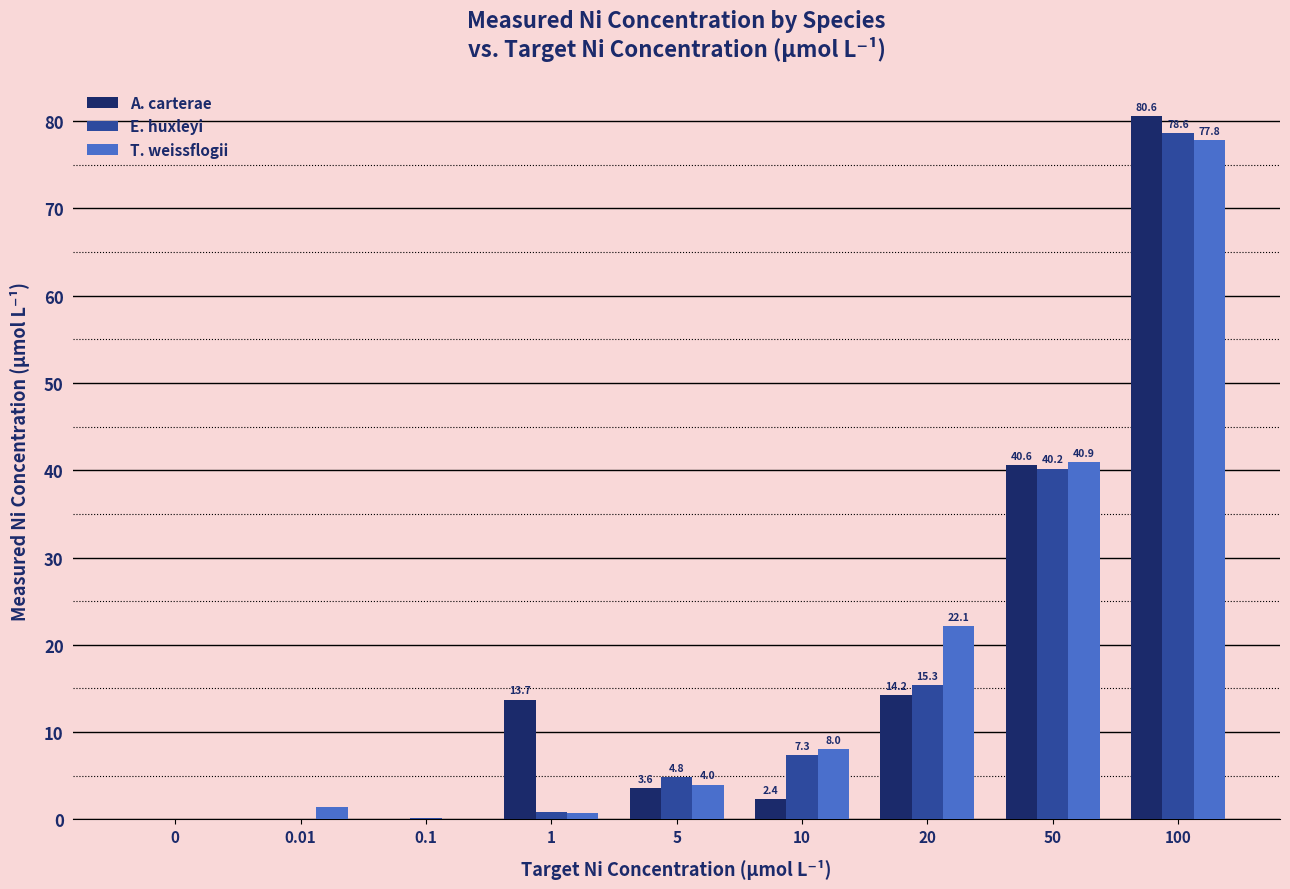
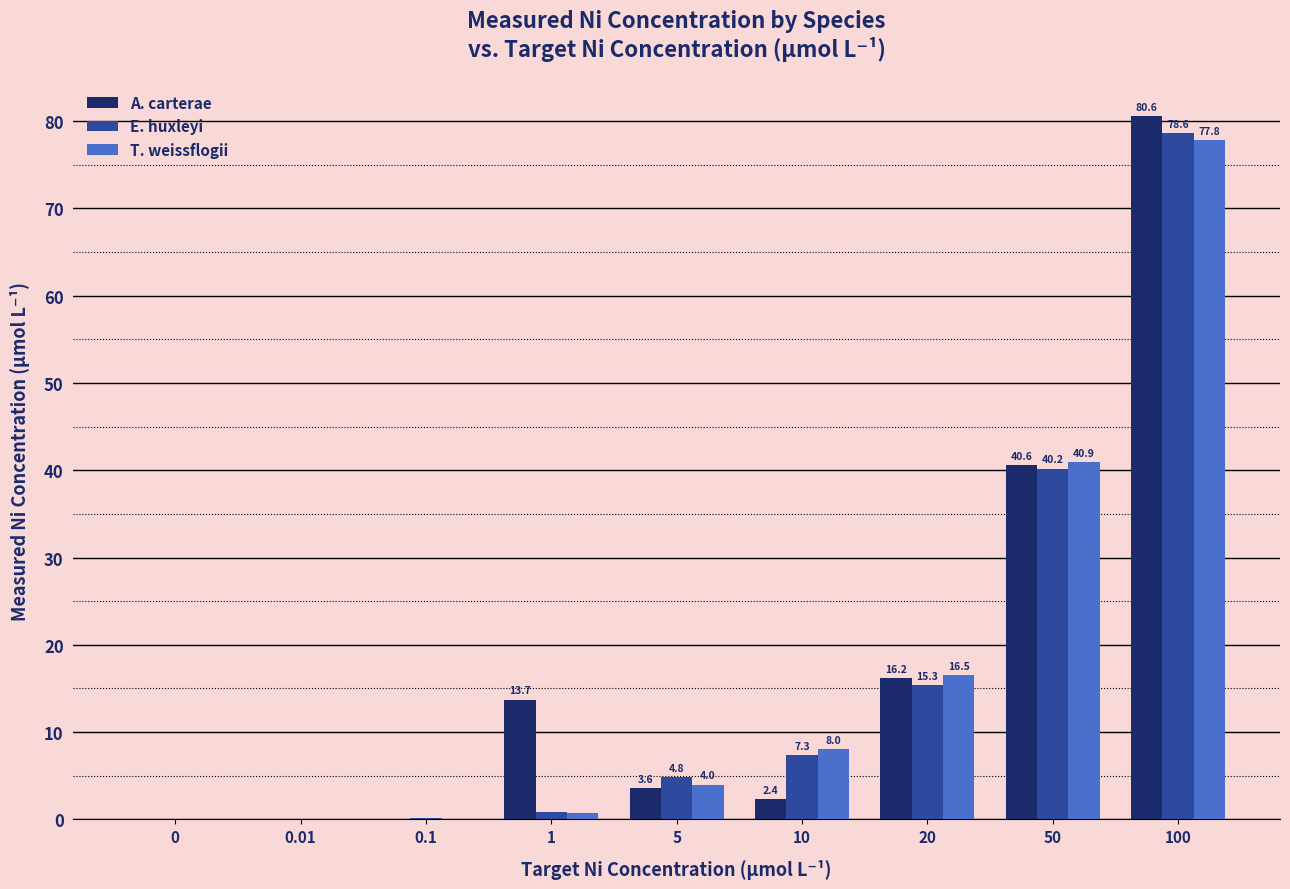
T. weissflogii, 0.01: 1 -> 0
A. carterae, 20: 14.2 -> 16.2
T. weissflogii, 20: 22.1 -> 16.5
